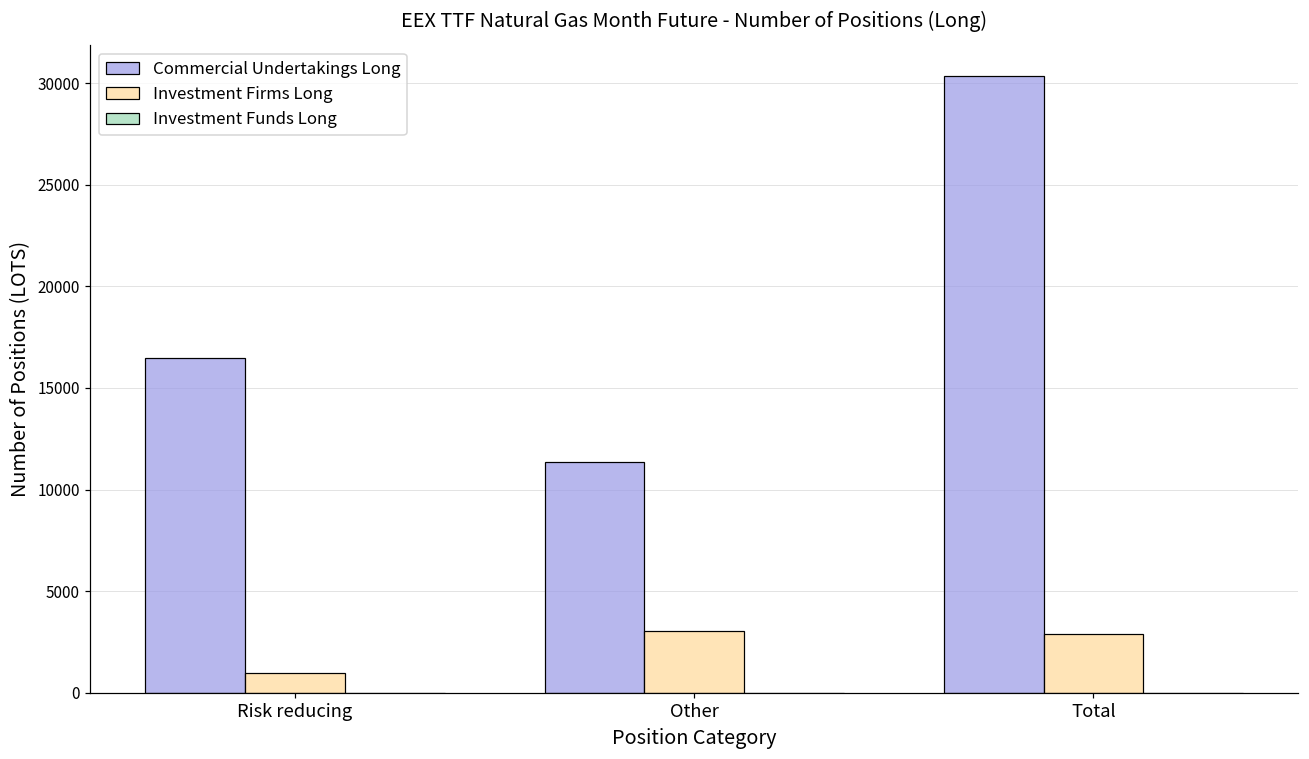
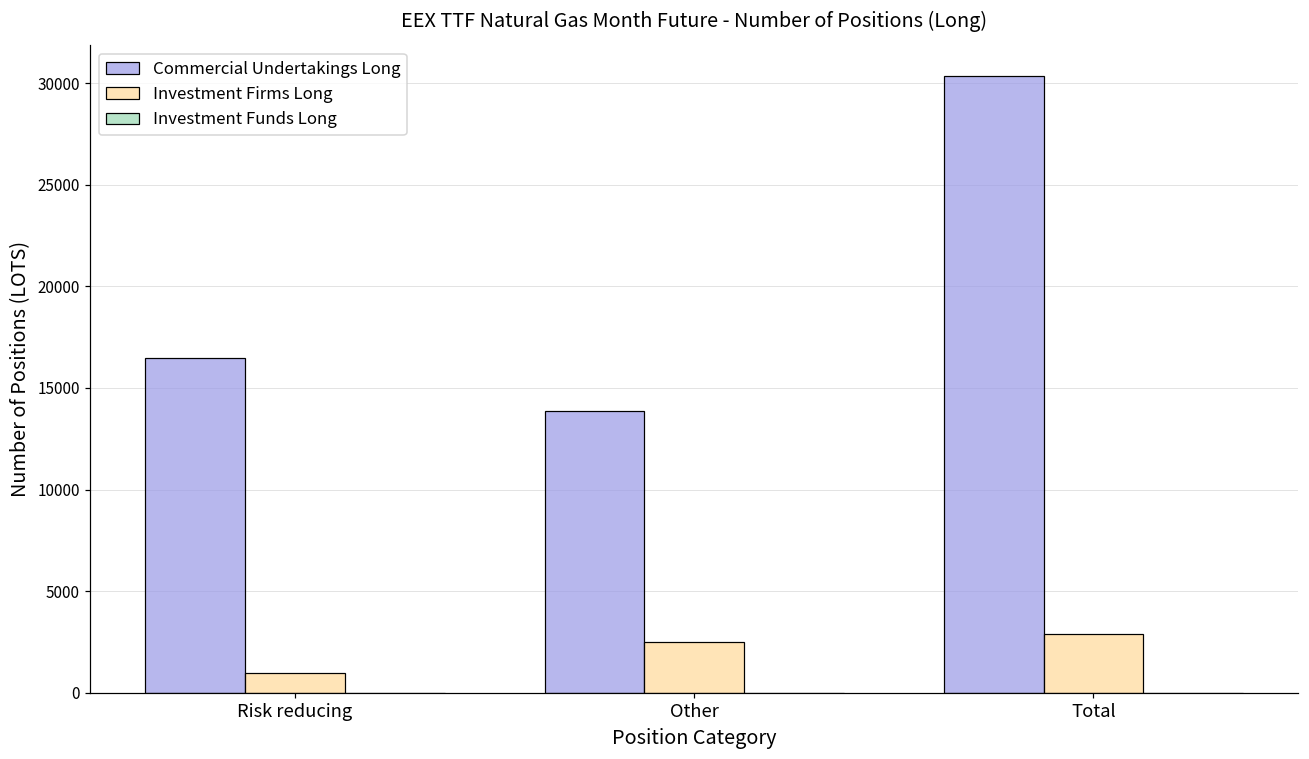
Commercial Undertakings Long, Other: 11400 -> 13800
Investment Firms Long, Other: 3000 -> 2500
